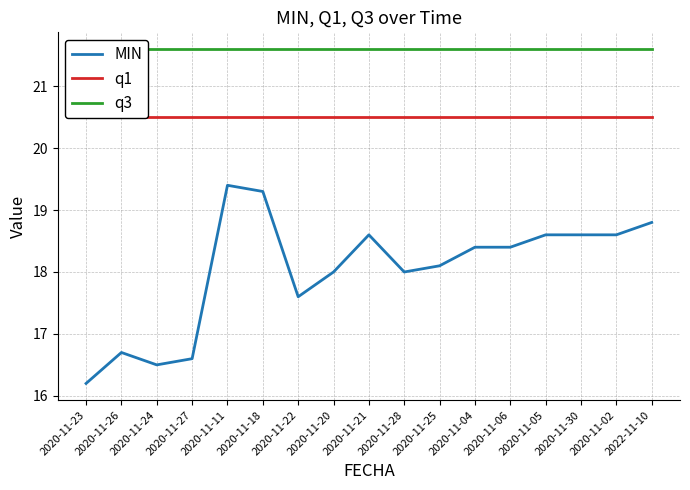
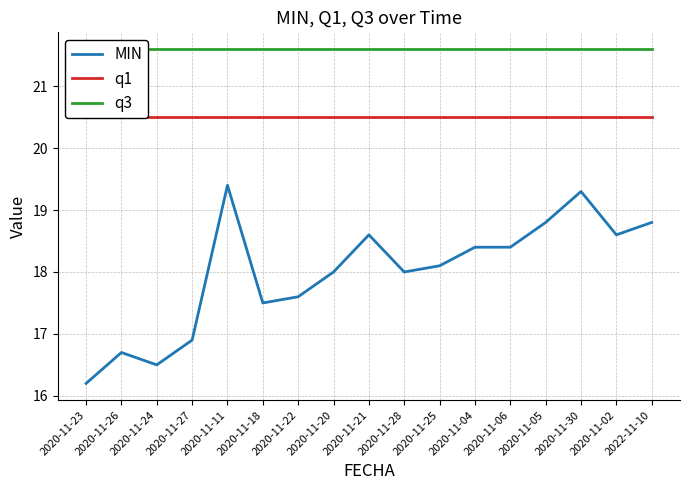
MIN, 2020-11-27: 16.6 -> 16.9
MIN, 2020-11-18: 19.3 -> 17.5
MIN, 2020-11-05: 18.6 -> 18.8
MIN, 2020-11-30: 18.6 -> 19.3
